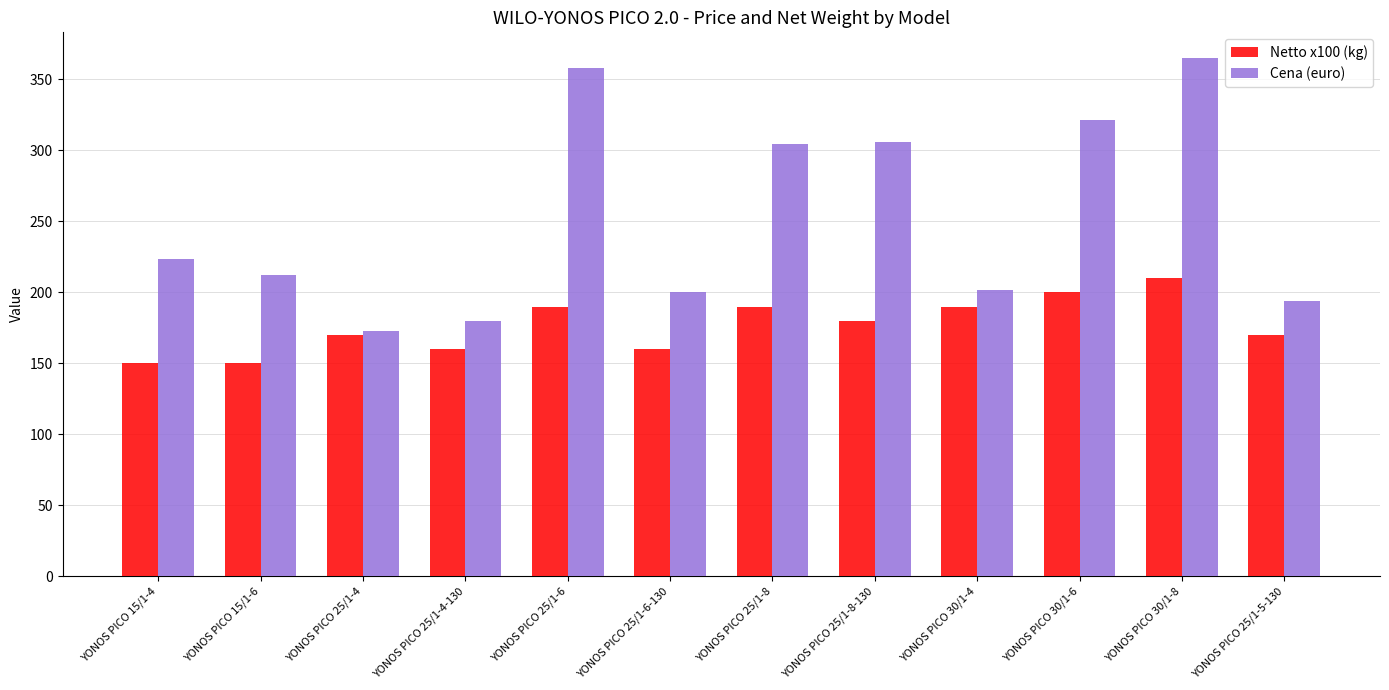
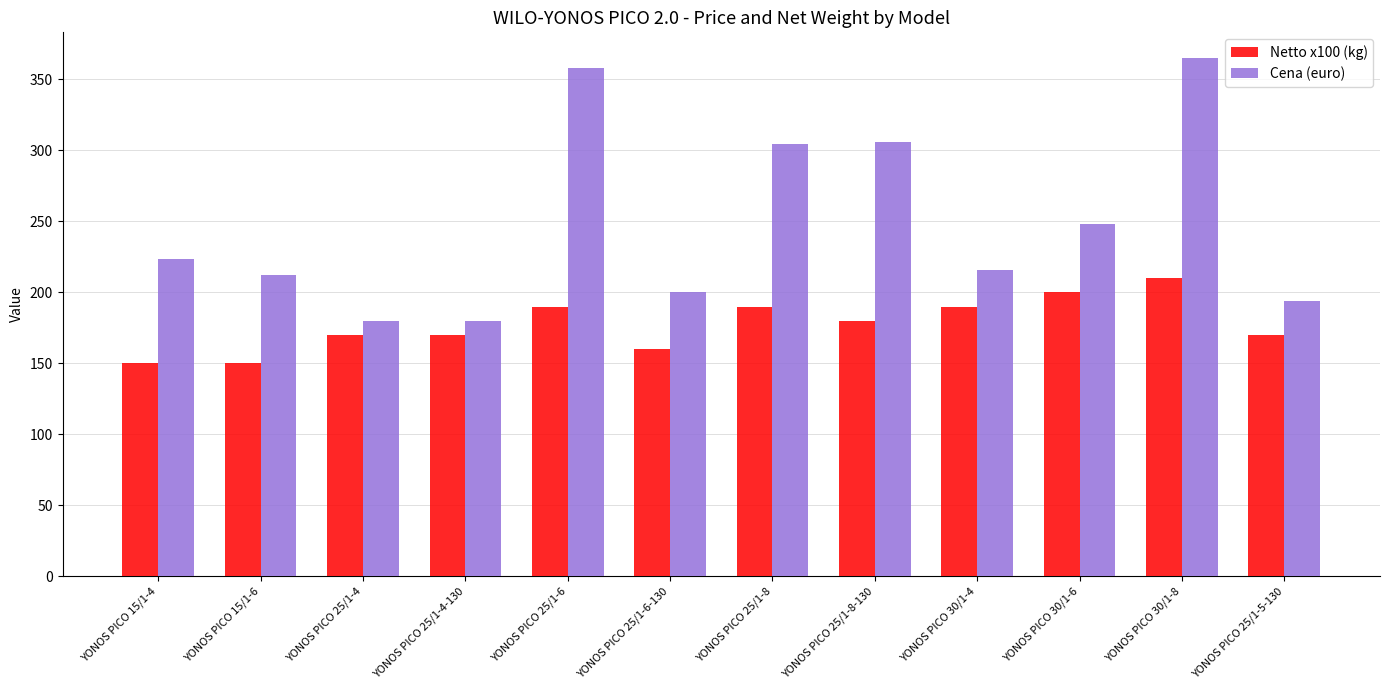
Cena (euro), YONOS PICO 25/1-4: 173 -> 180
Netto x100 (kg), YONOS PICO 25/1-4-130: 160 -> 170
Cena (euro), YONOS PICO 30/1-4: 202 -> 216
Cena (euro), YONOS PICO 30/1-6: 322 -> 248
